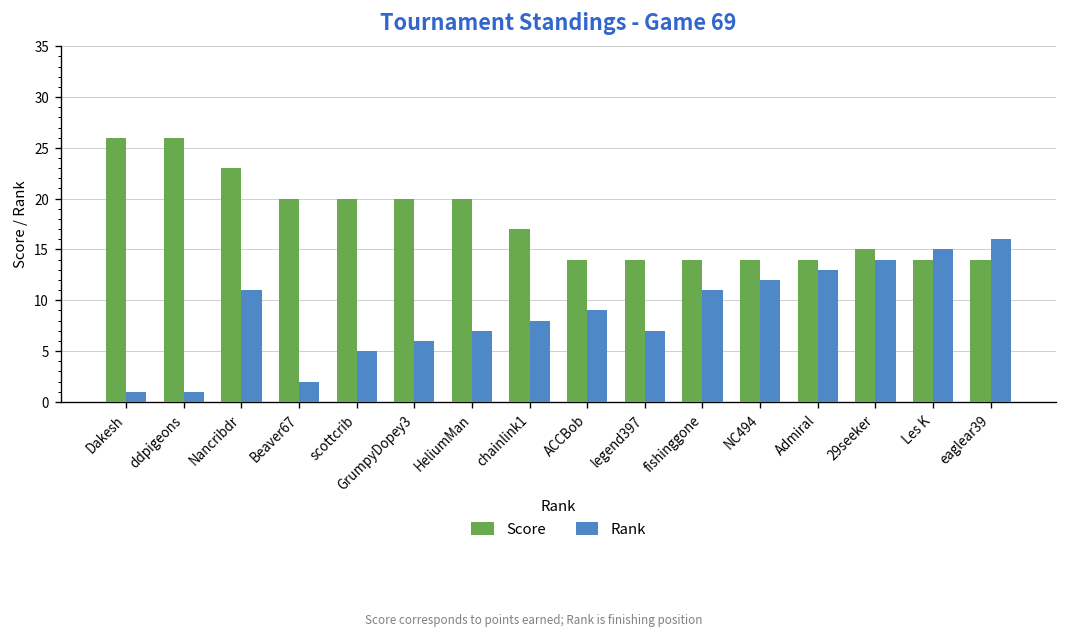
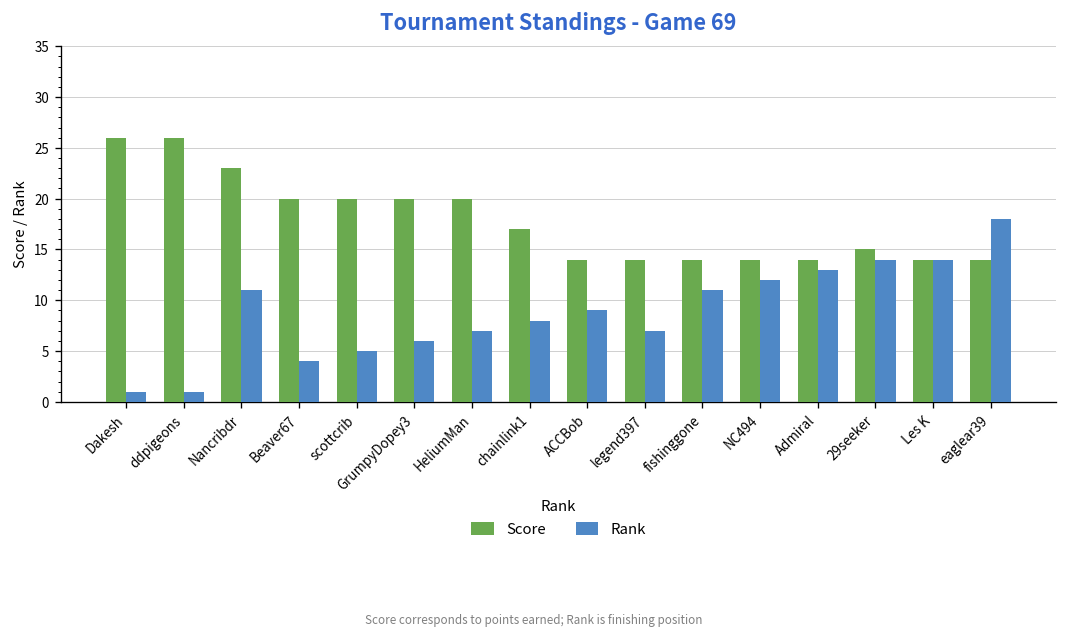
Rank, Beaver67: 2 -> 4
Rank, Les K: 15 -> 14
Rank, eaglear39: 16 -> 18
